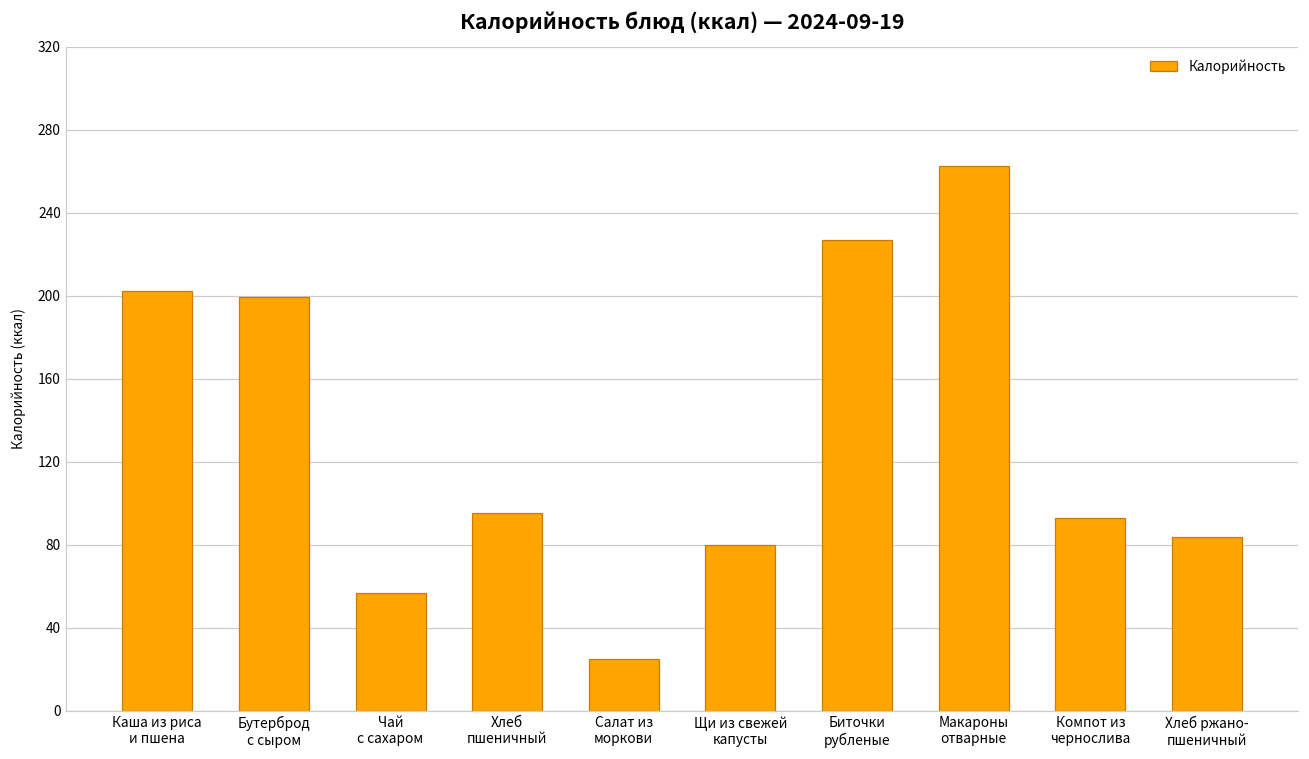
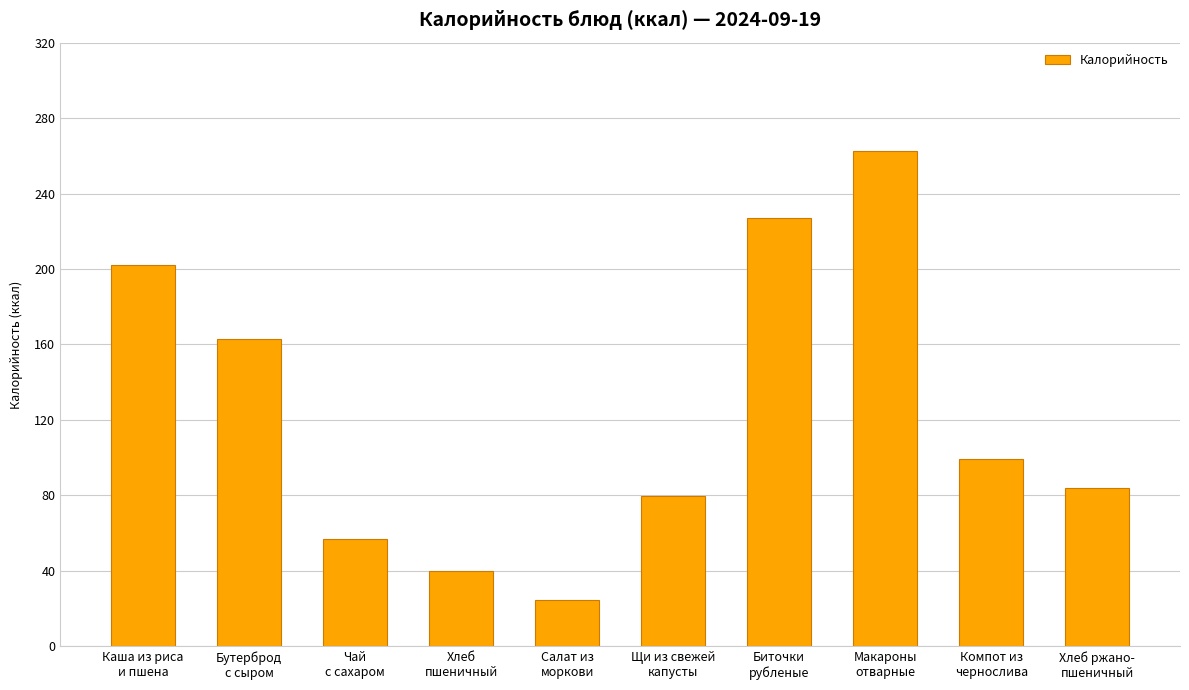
Бутерброд с сыром: 200 -> 163
Хлеб пшеничный: 95 -> 40
Компот из чернослива: 93 -> 100
